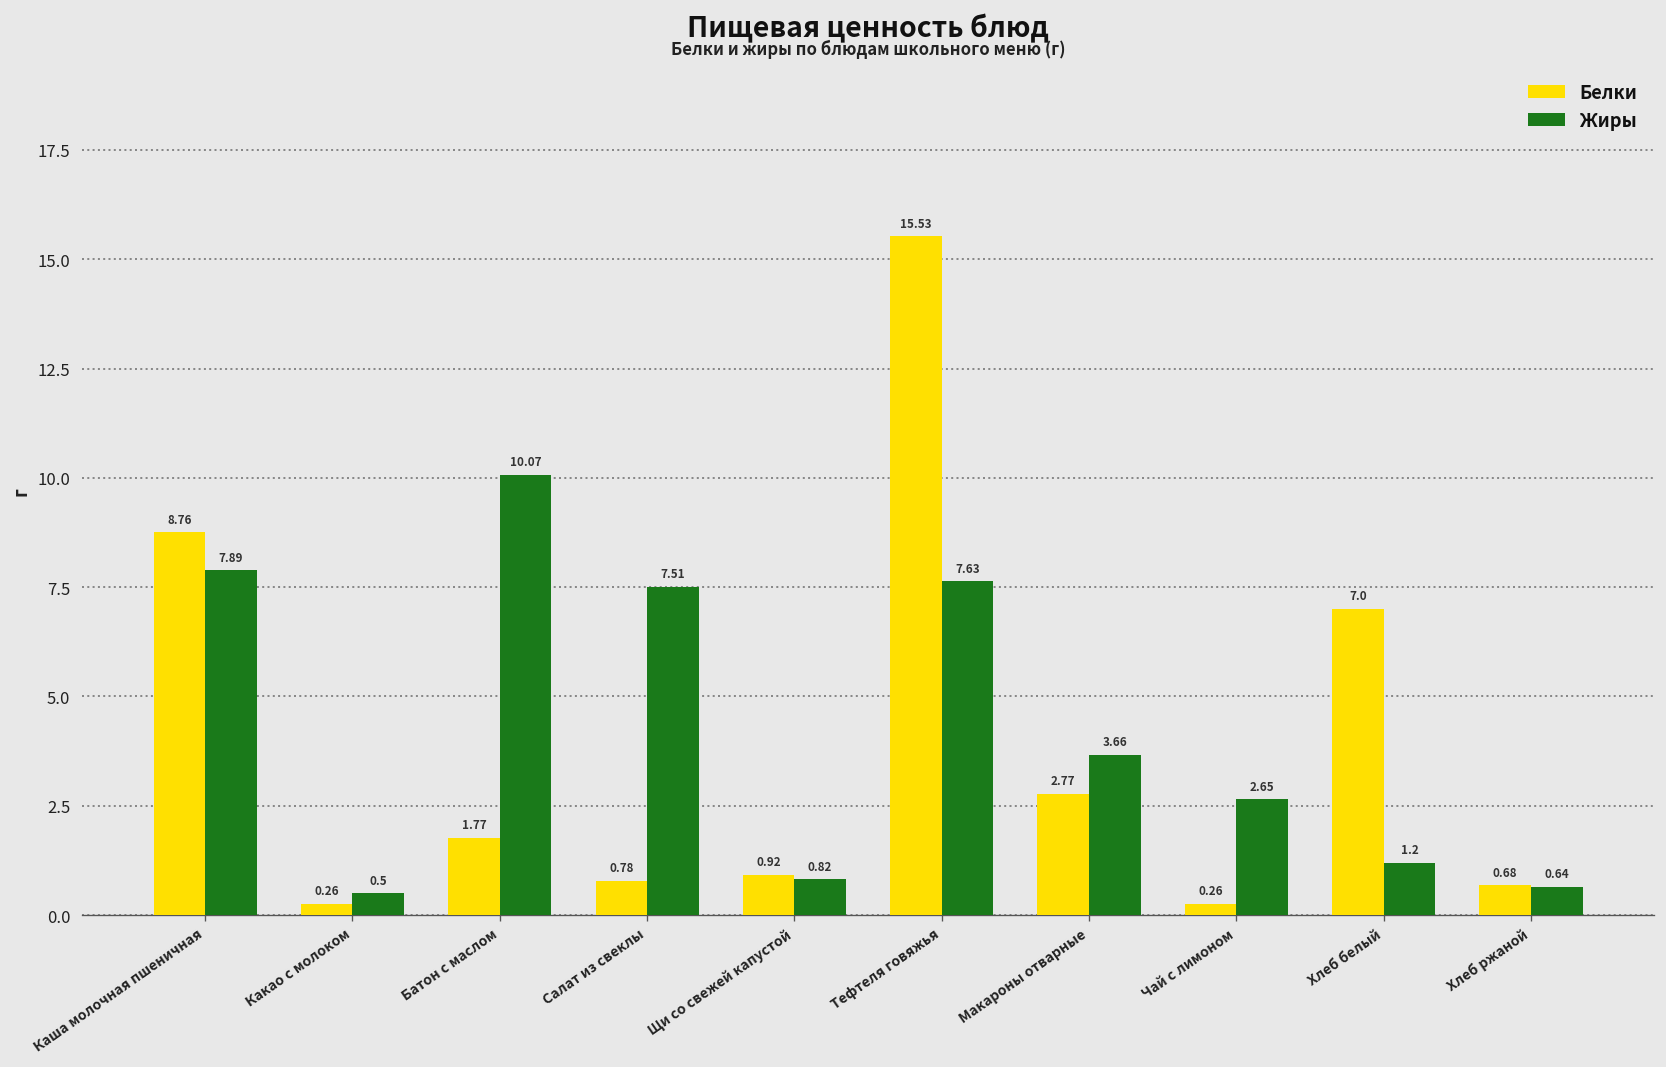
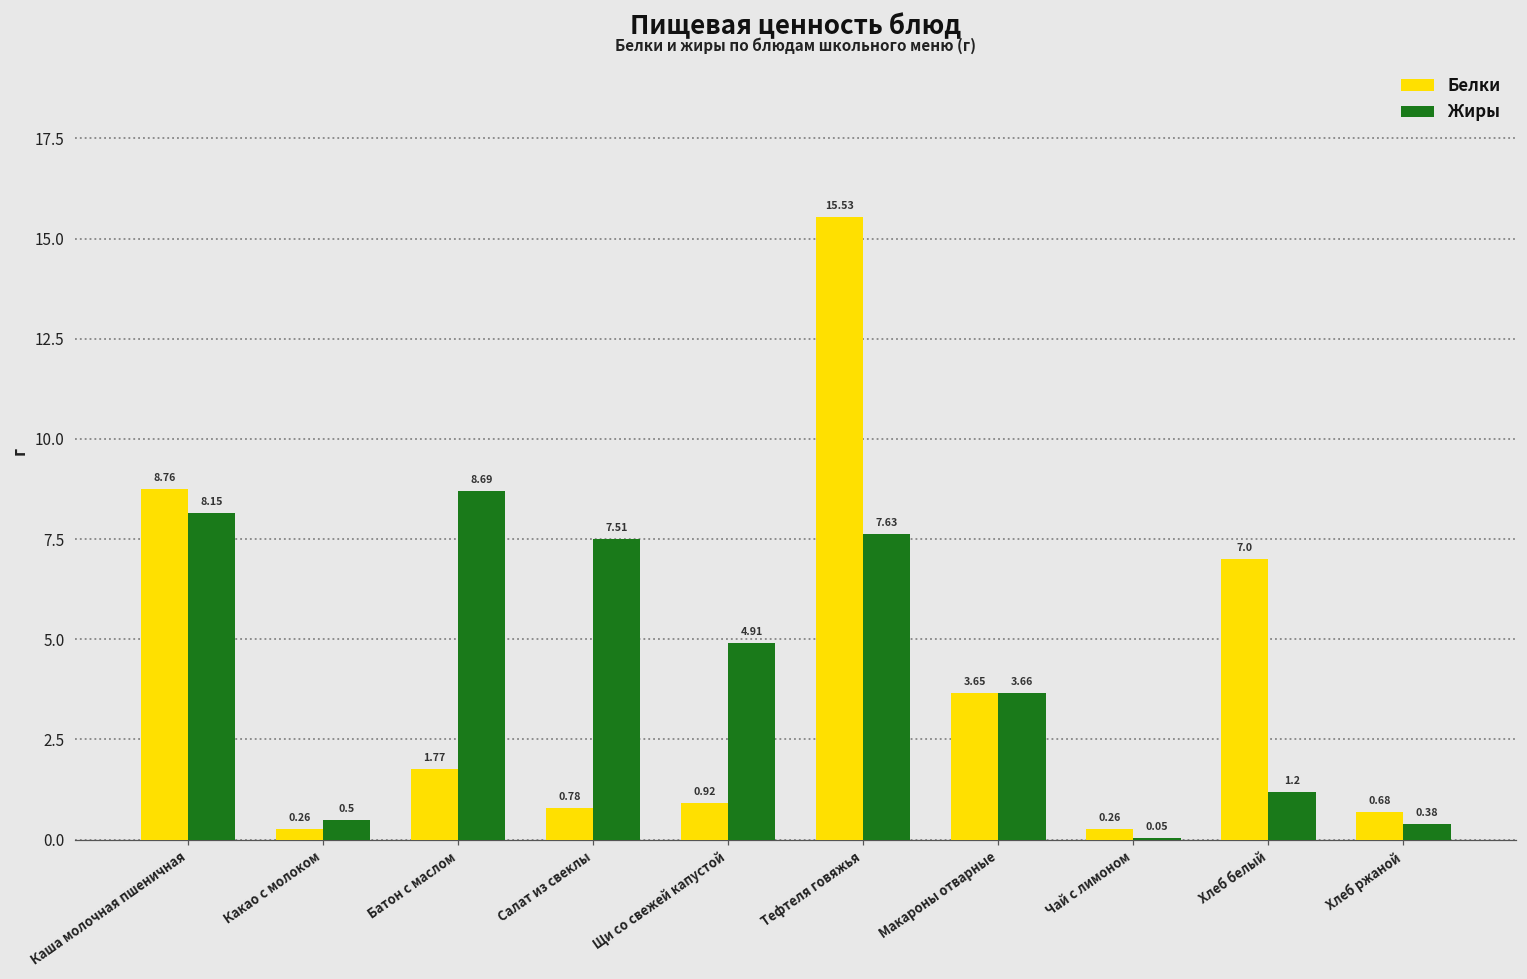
Жиры, Каша молочная пшеничная: 7.89 -> 8.15
Жиры, Батон с маслом: 10.07 -> 8.69
Жиры, Щи со свежей капустой: 0.82 -> 4.91
Белки, Макароны отварные: 2.77 -> 3.65
Жиры, Чай с лимоном: 2.65 -> 0.05
Жиры, Хлеб ржаной: 0.64 -> 0.38
